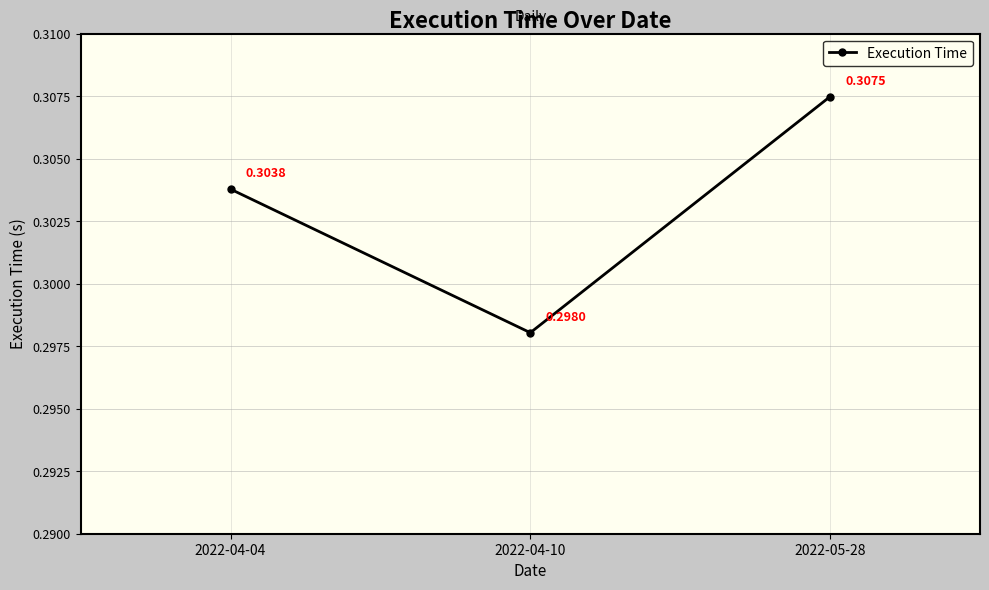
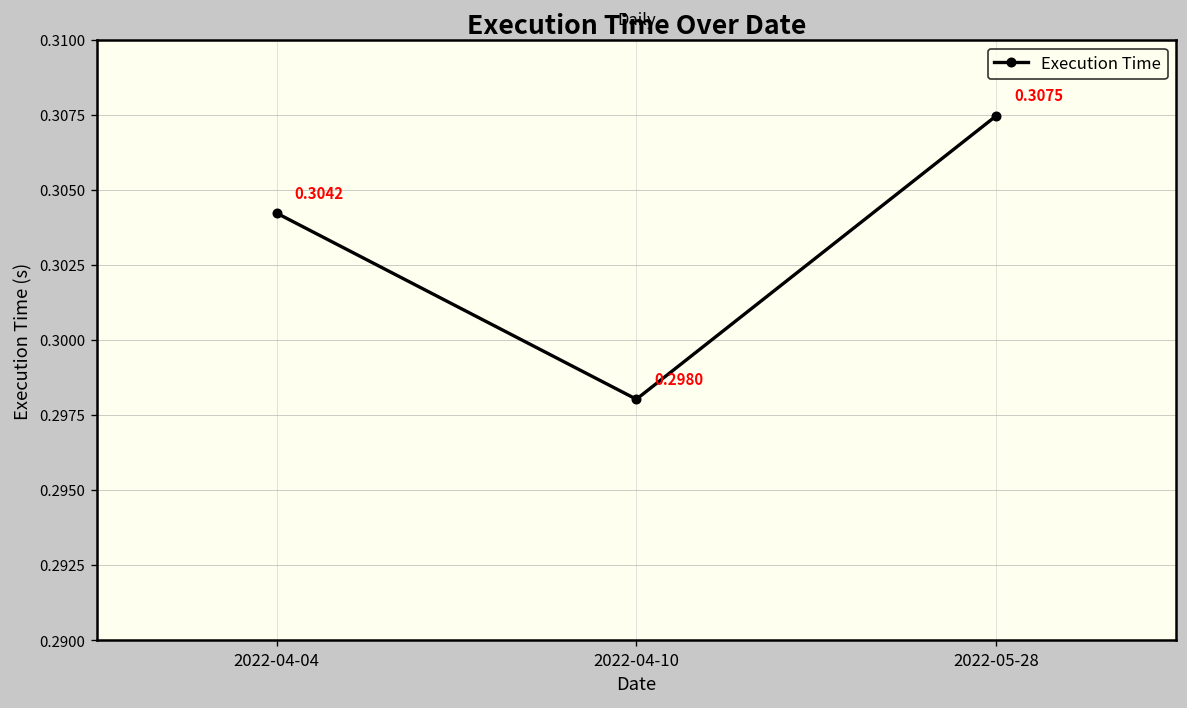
2022-04-04: 0.3038 -> 0.3042
